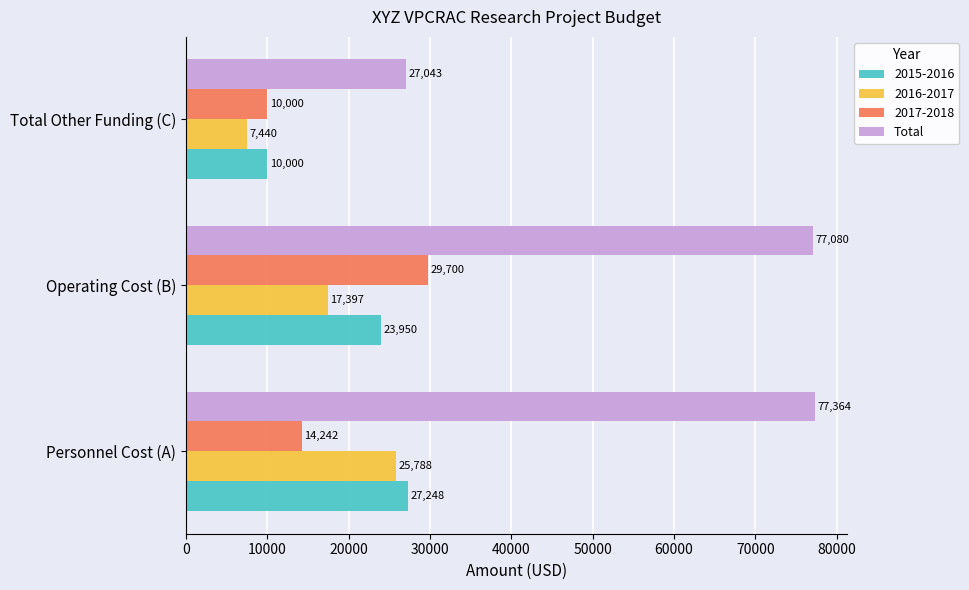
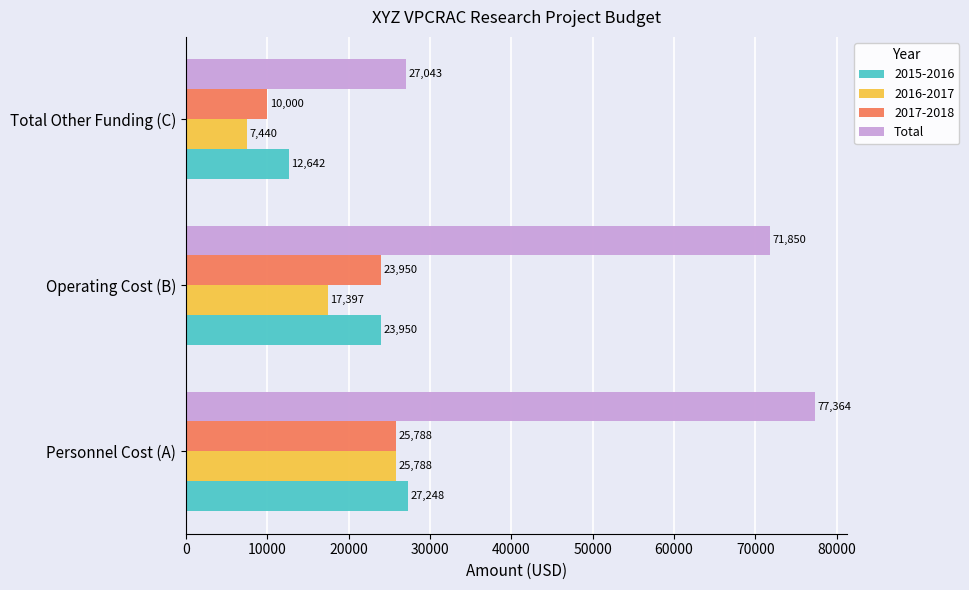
2015-2016, Total Other Funding (C): 10,000 -> 12,642
Total, Operating Cost (B): 77,080 -> 71,850
2017-2018, Operating Cost (B): 29,700 -> 23,950
2017-2018, Personnel Cost (A): 14,242 -> 25,788
